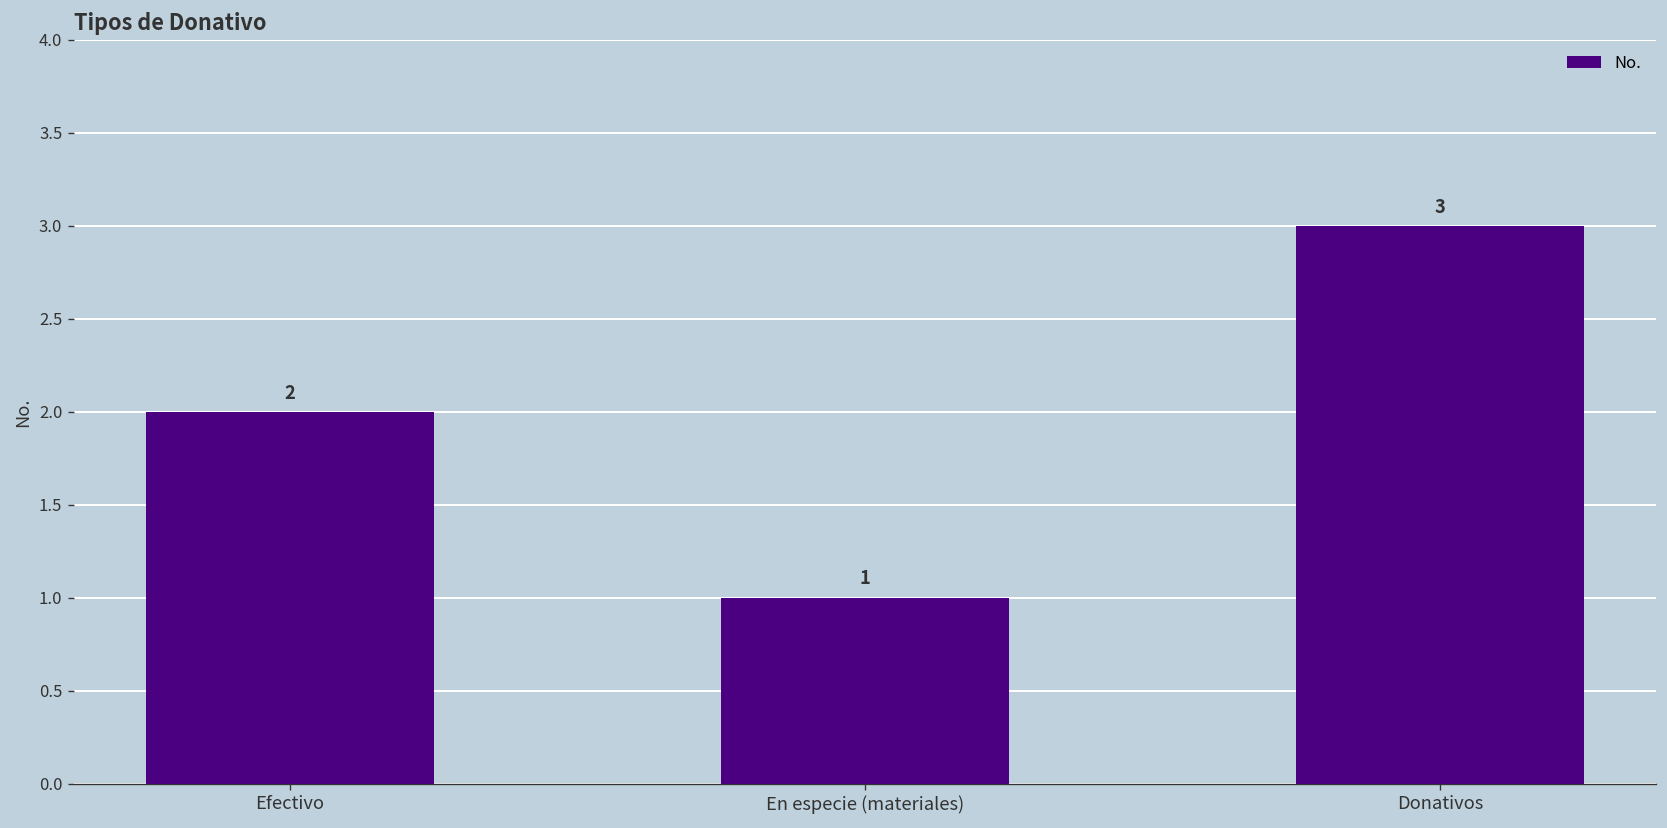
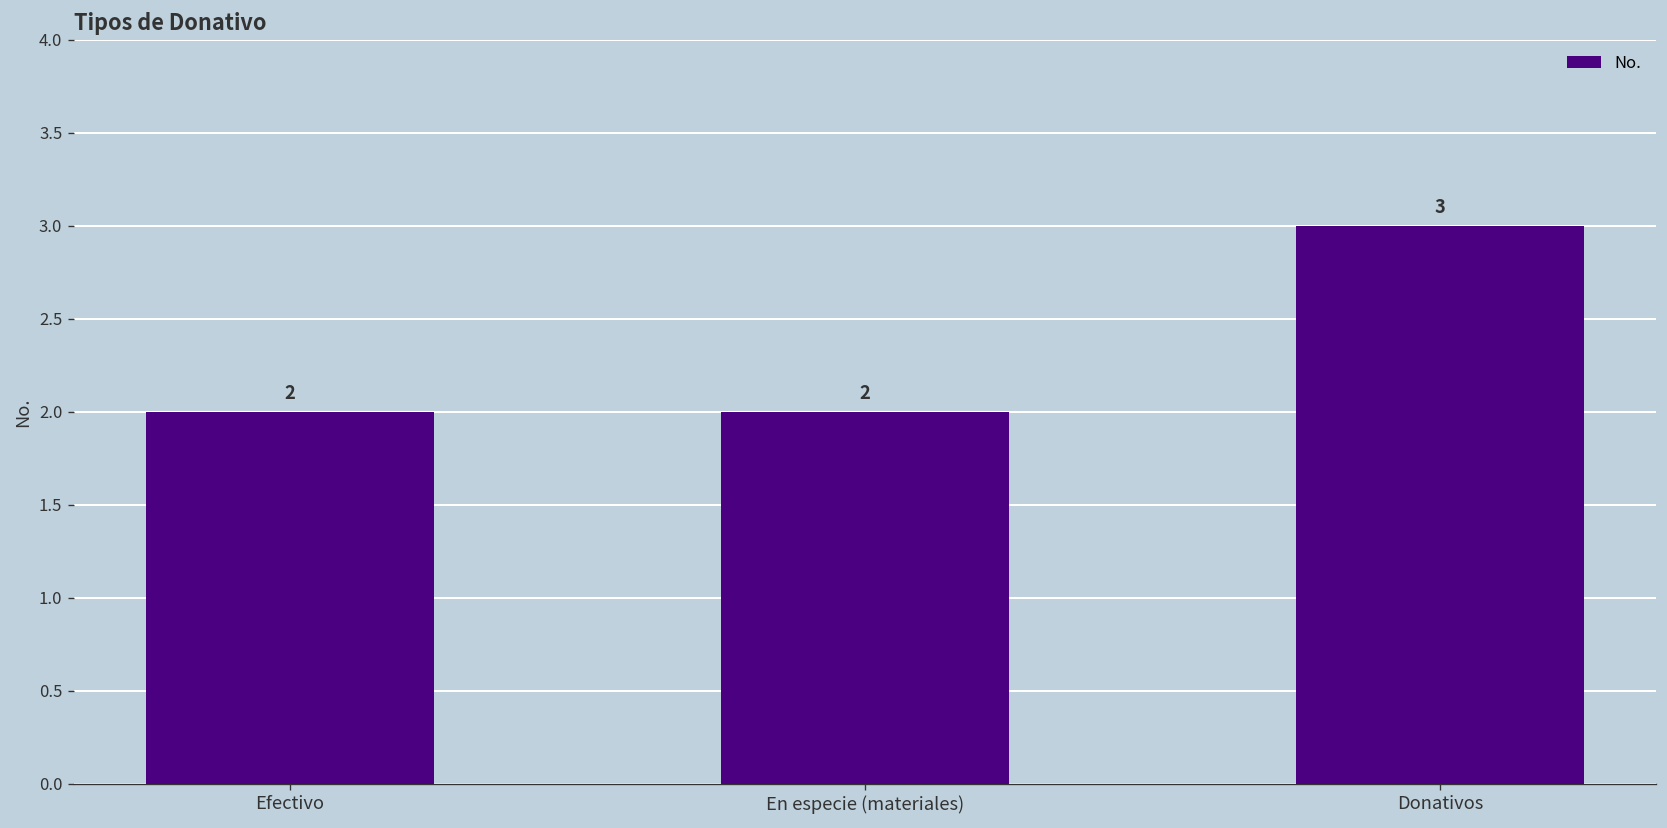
En especie (materiales): 1 -> 2
